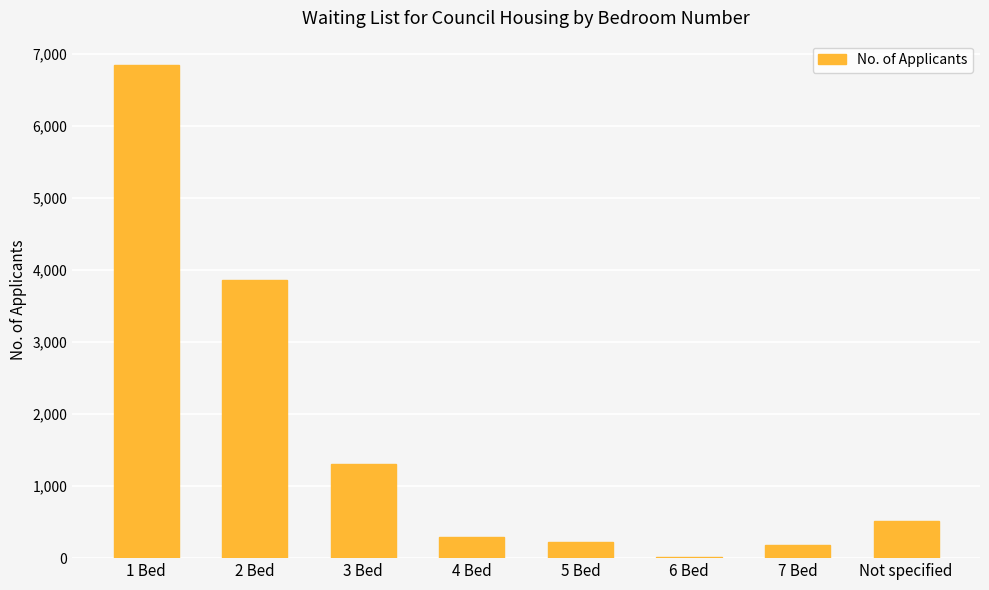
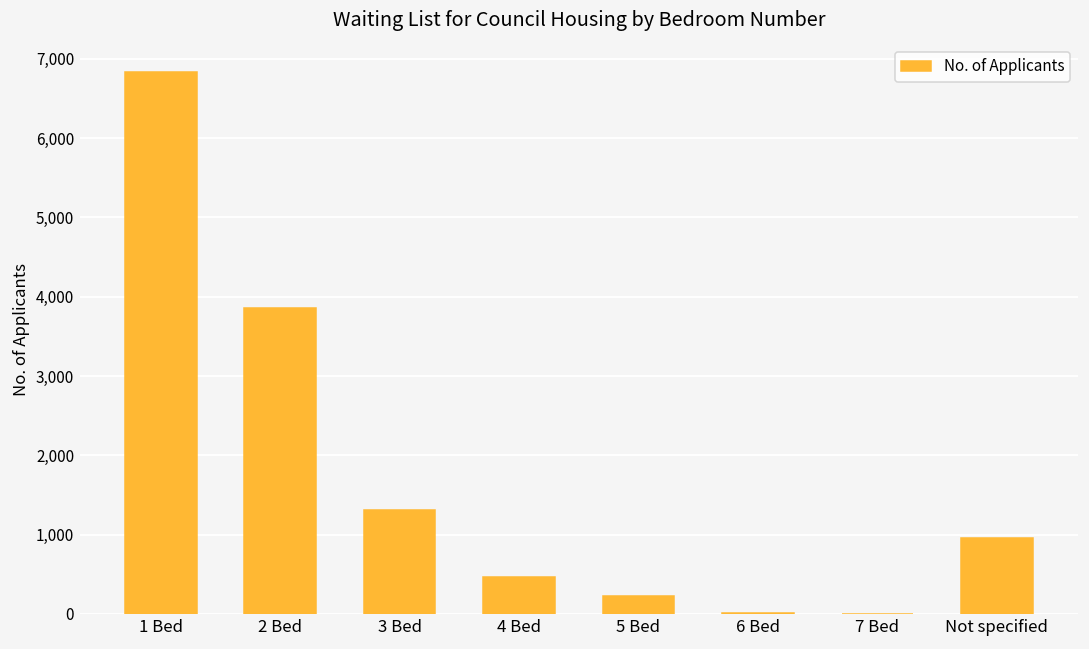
4 Bed: 300 -> 500
7 Bed: 200 -> 0
Not specified: 500 -> 1,000
